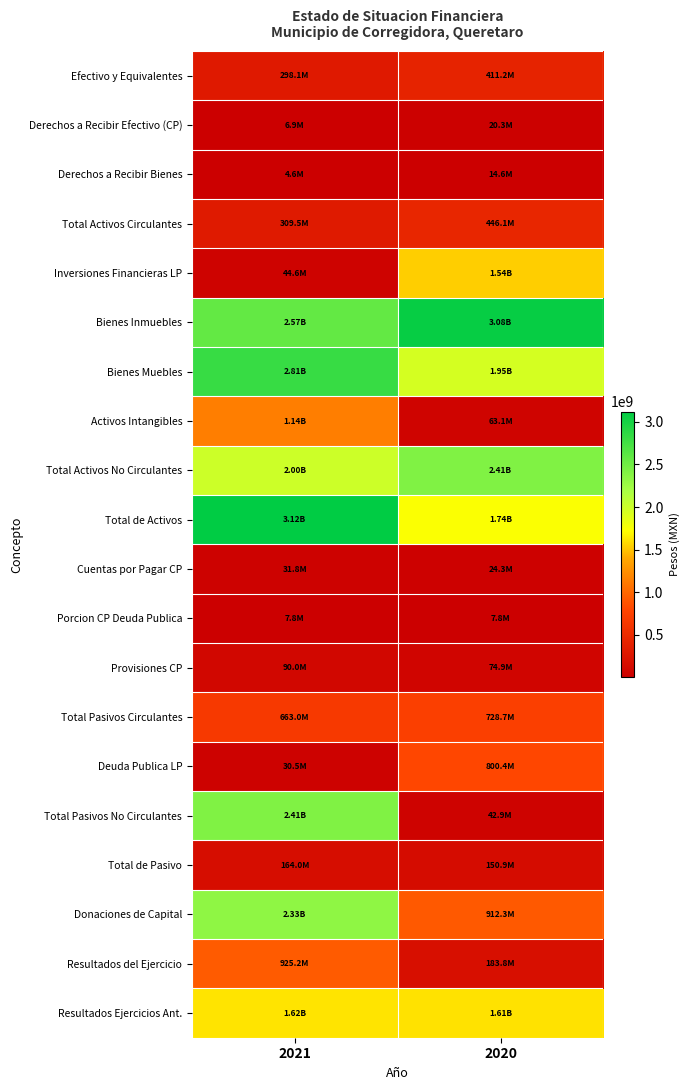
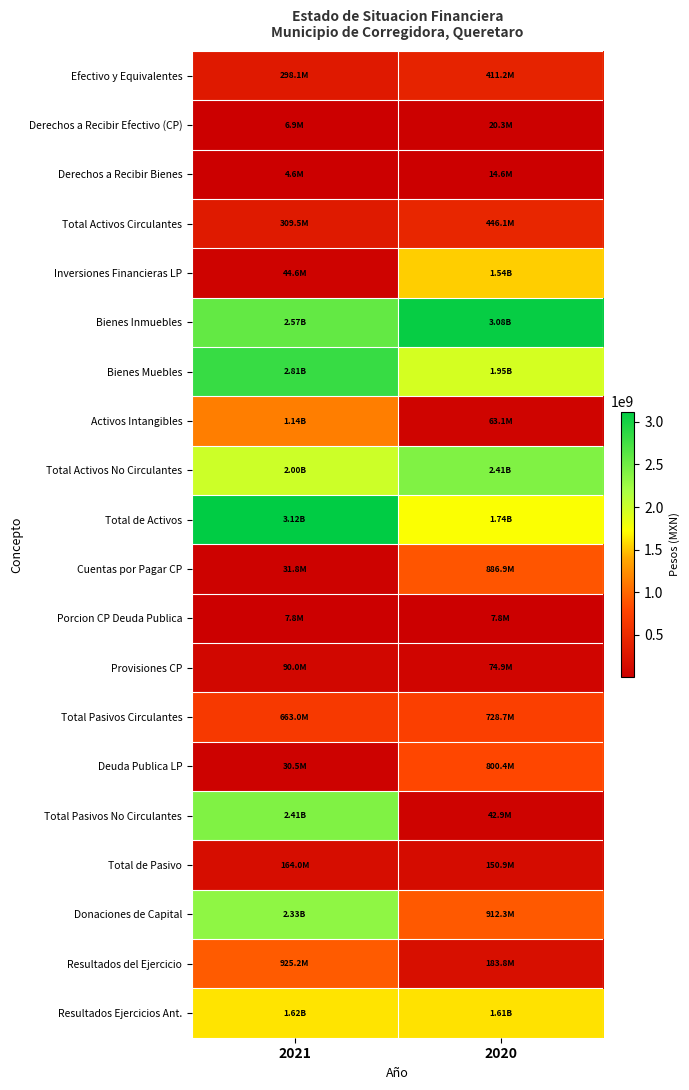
Cuentas por Pagar CP, 2020: 24.3M -> 886.9M
